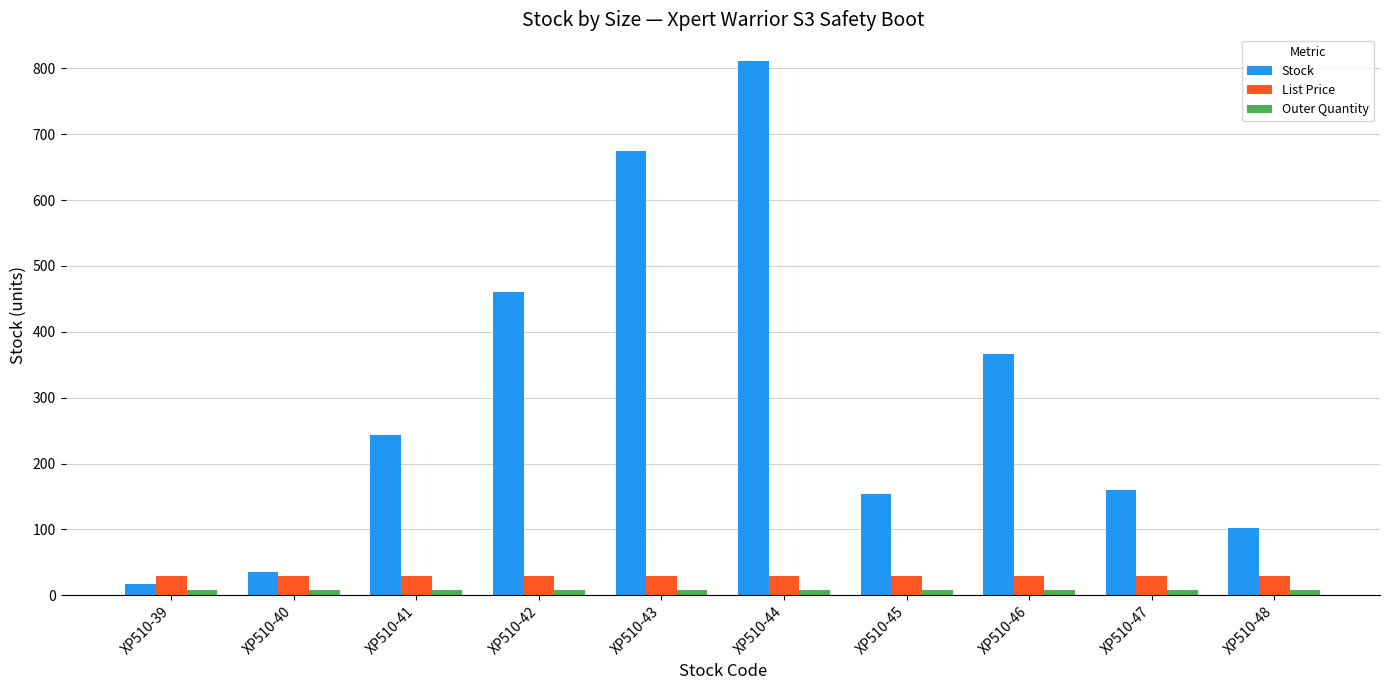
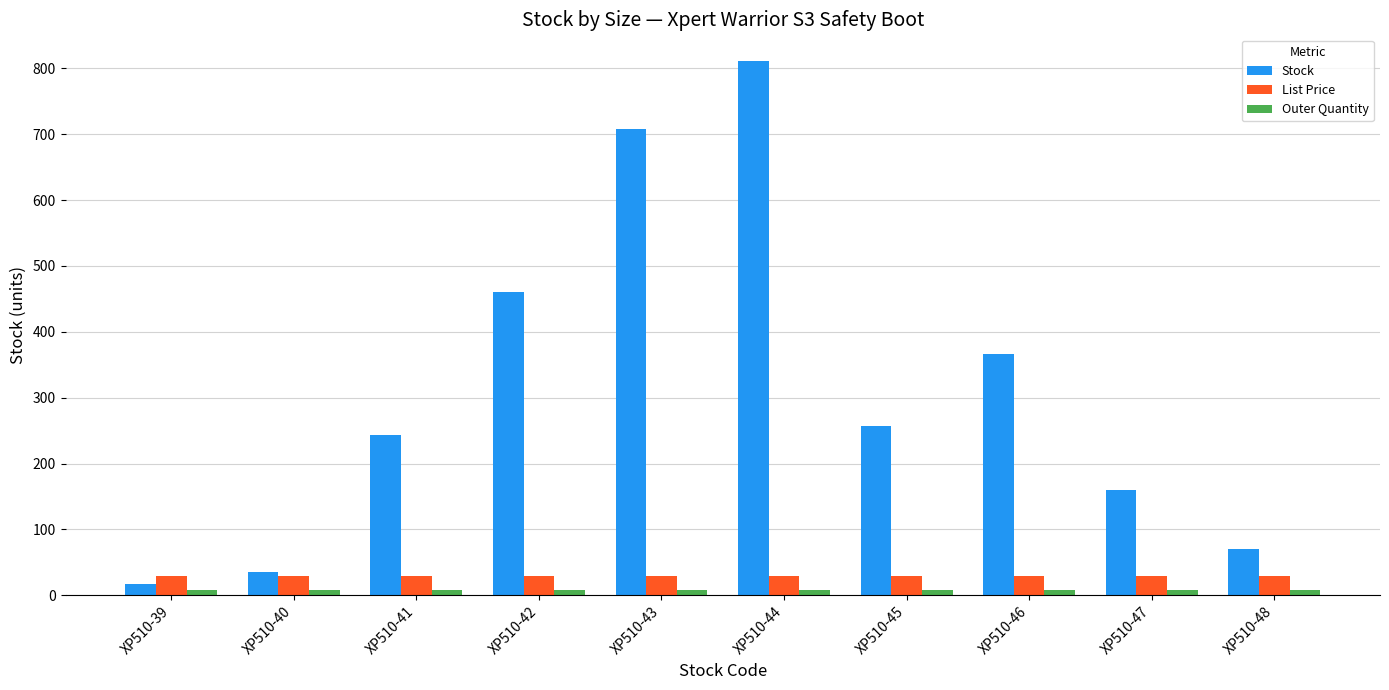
Stock, XP510-43: 680 -> 710
Stock, XP510-45: 150 -> 260
Stock, XP510-48: 100 -> 70
